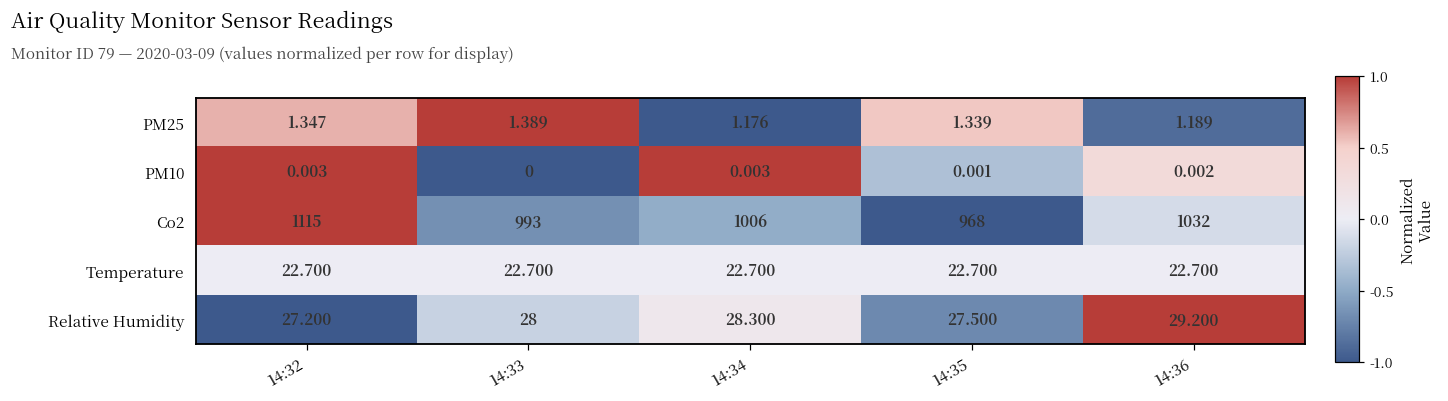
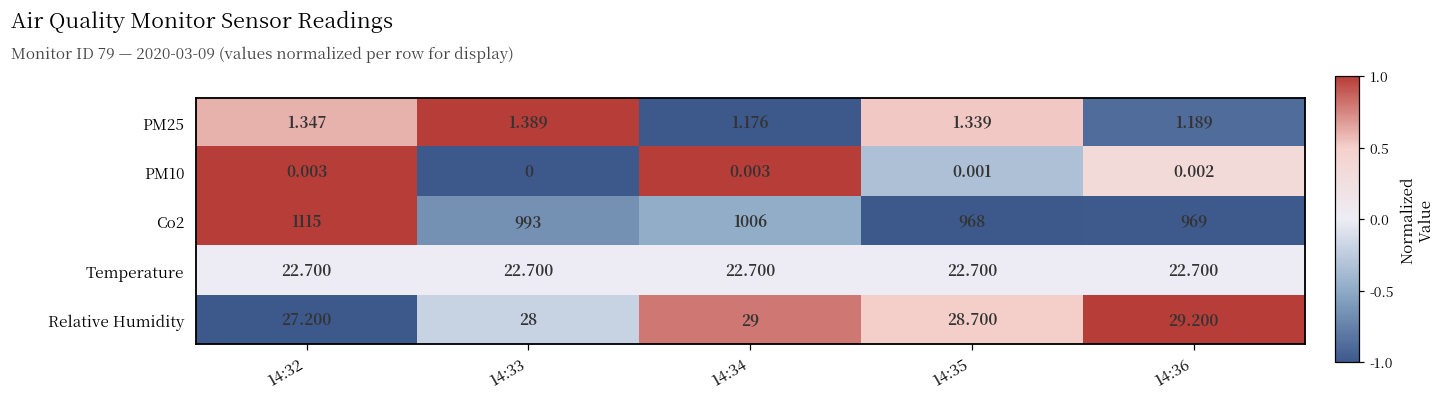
Co2, 14:36: 1032 -> 969
Relative Humidity, 14:34: 28.300 -> 29
Relative Humidity, 14:35: 27.500 -> 28.700
